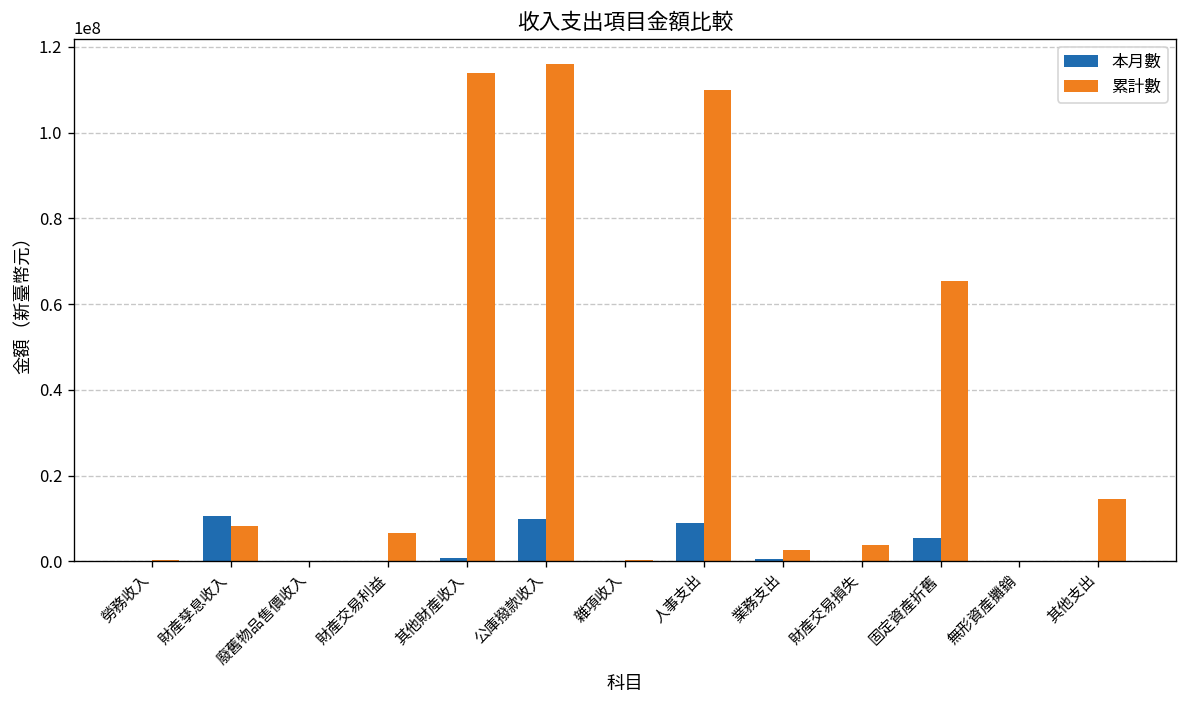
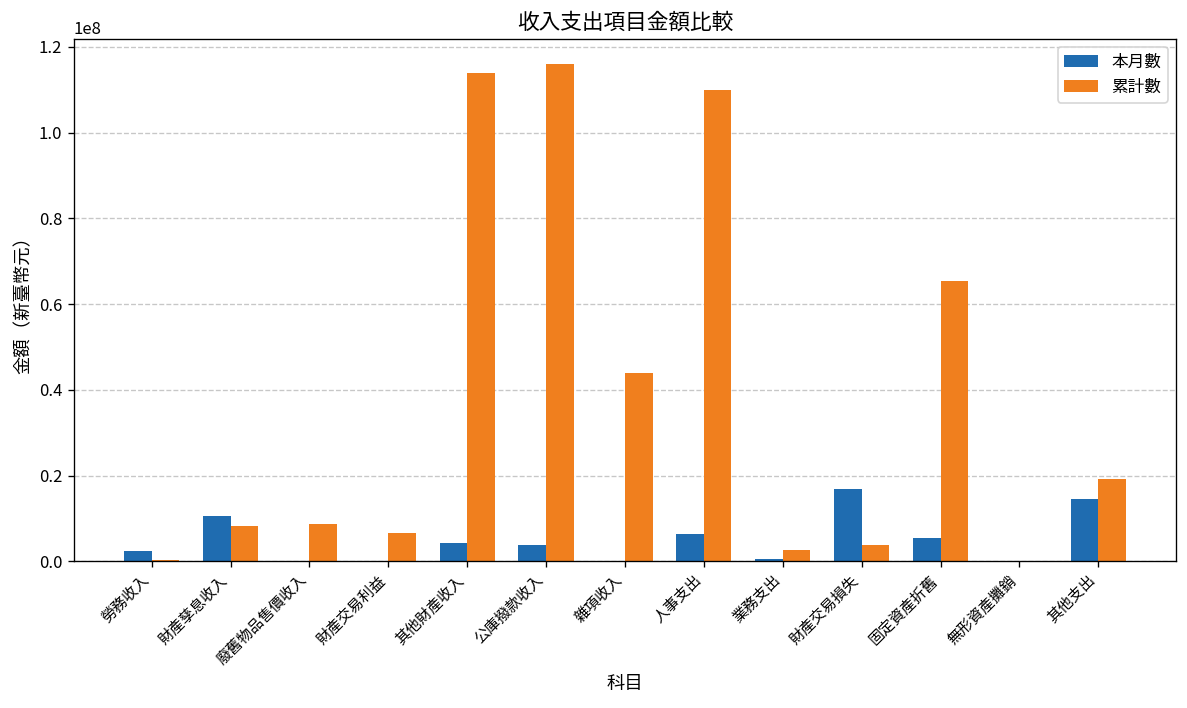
本月數, 勞務收入: 0 -> 2000000
累計數, 廢舊物品售價收入: 0 -> 9000000
本月數, 其他財產收入: 1000000 -> 4000000
本月數, 公庫撥款收入: 10000000 -> 4000000
累計數, 雜項收入: 0 -> 44000000
本月數, 人事支出: 9000000 -> 6000000
本月數, 財產交易損失: 0 -> 17000000
本月數, 其他支出: 0 -> 14000000
累計數, 其他支出: 14000000 -> 19000000
